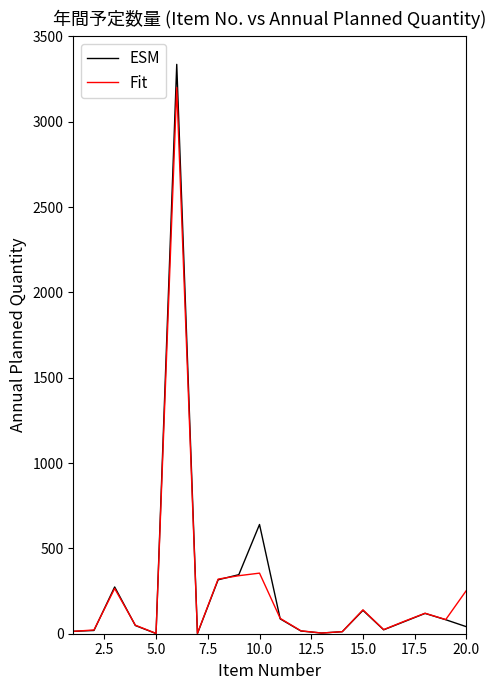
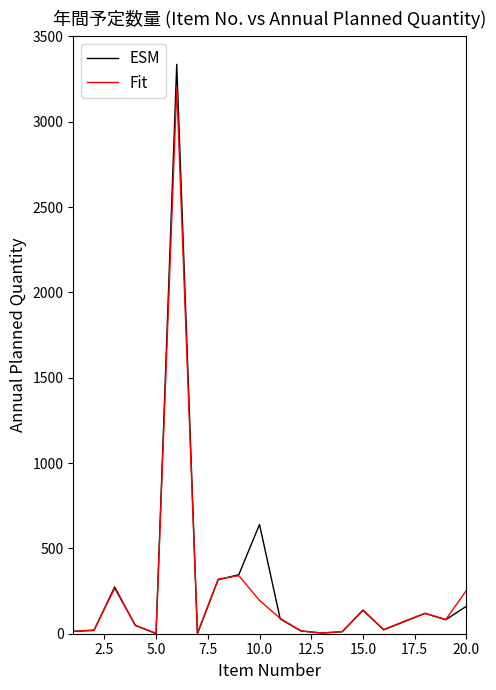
Fit, 10.0: 360 -> 200
ESM, 20.0: 40 -> 160
